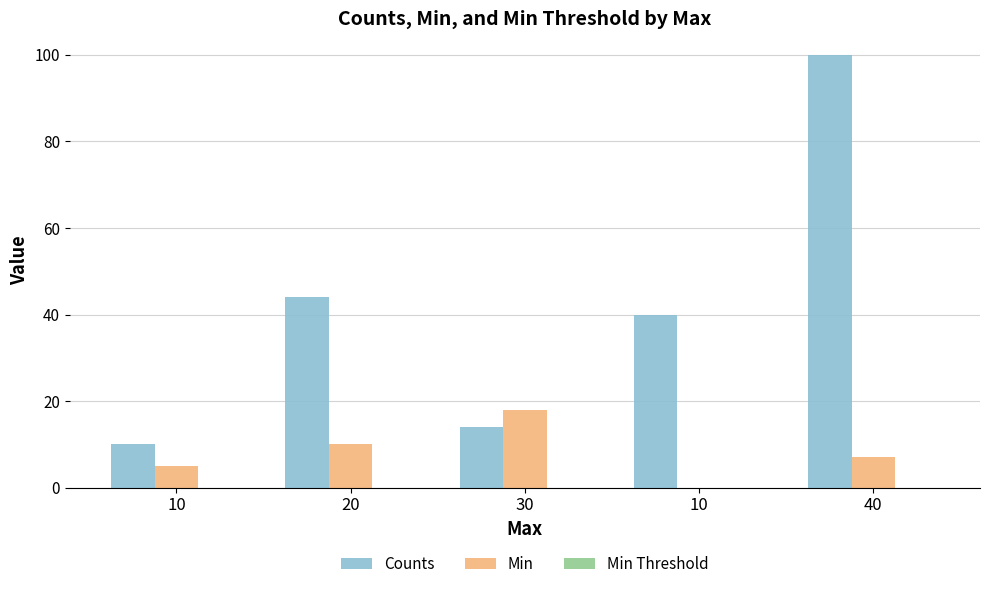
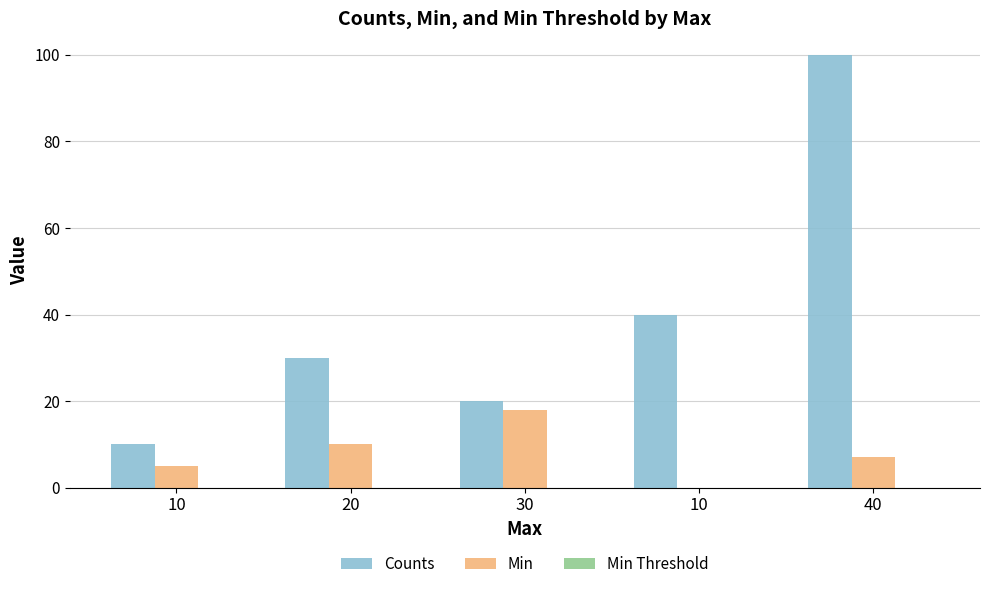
Counts, 20: 44 -> 30
Counts, 30: 14 -> 20
